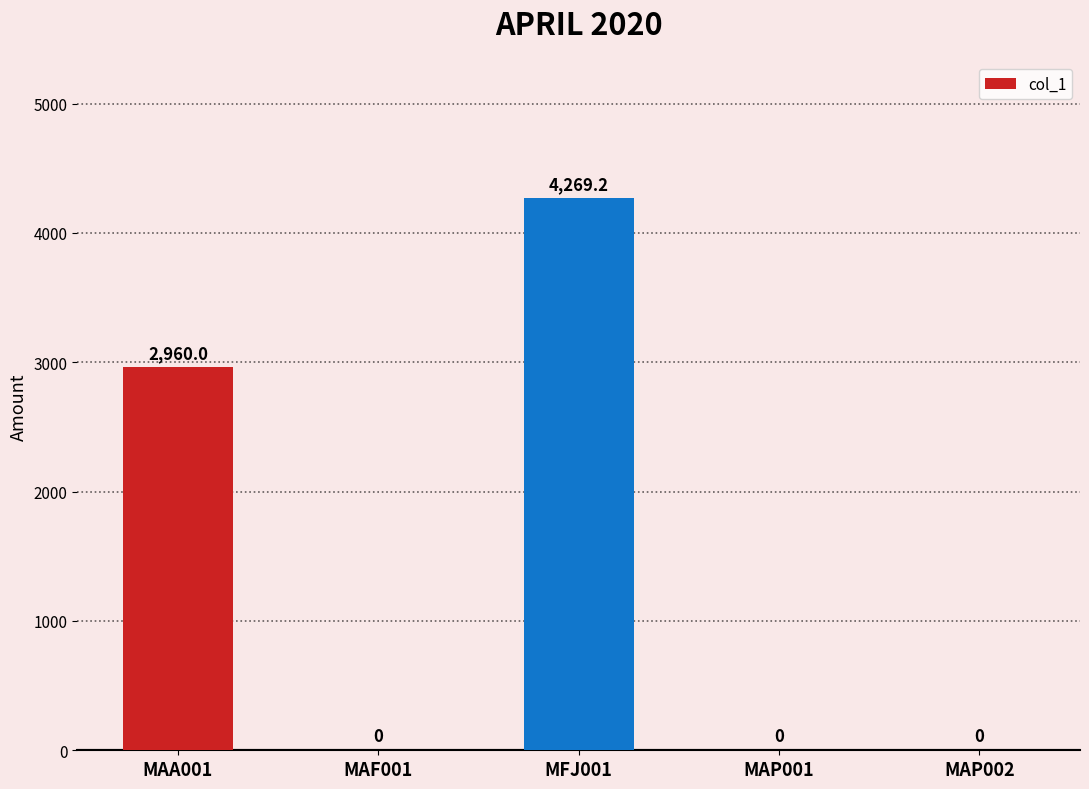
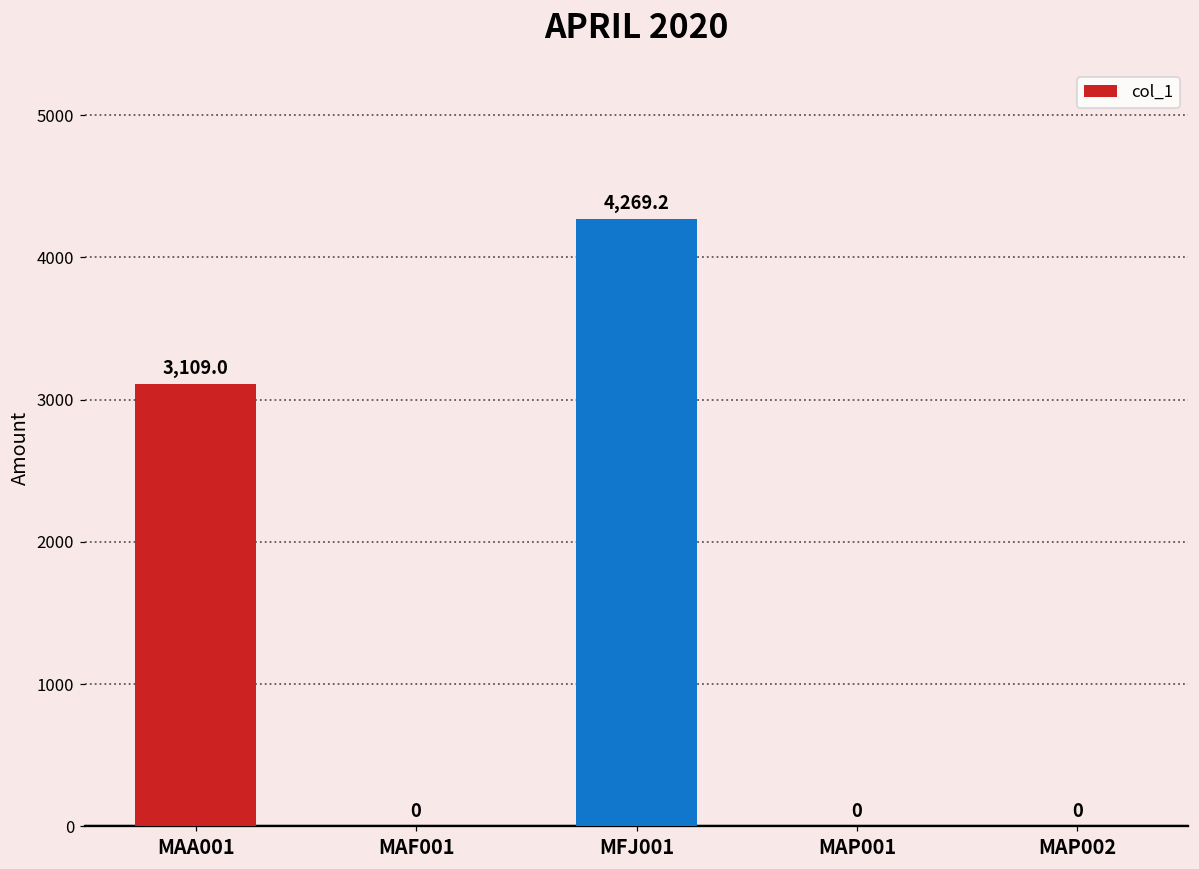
MAA001: 2,960.0 -> 3,109.0
